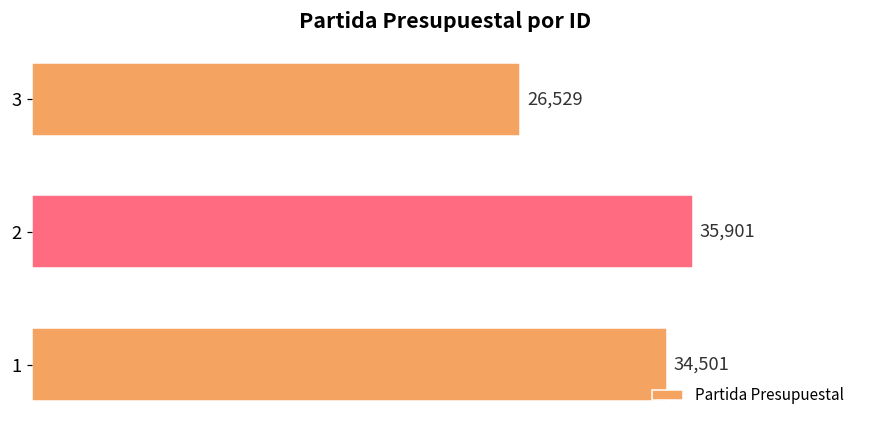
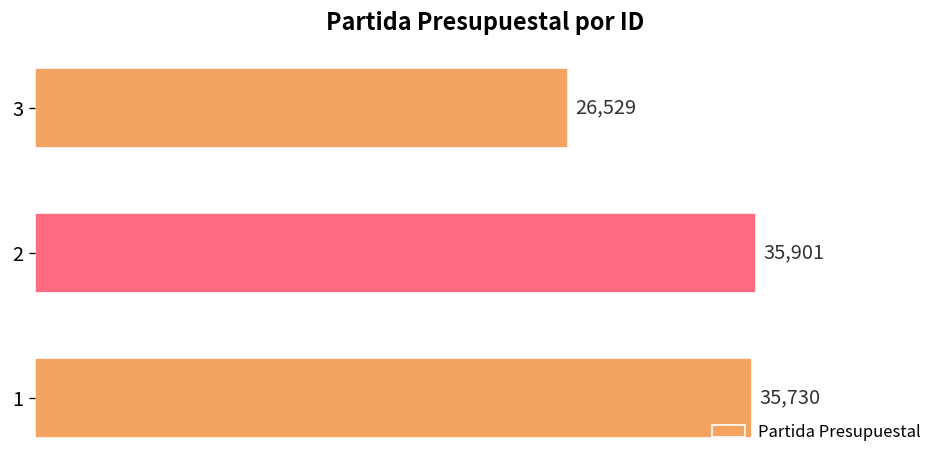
1: 34,501 -> 35,730
